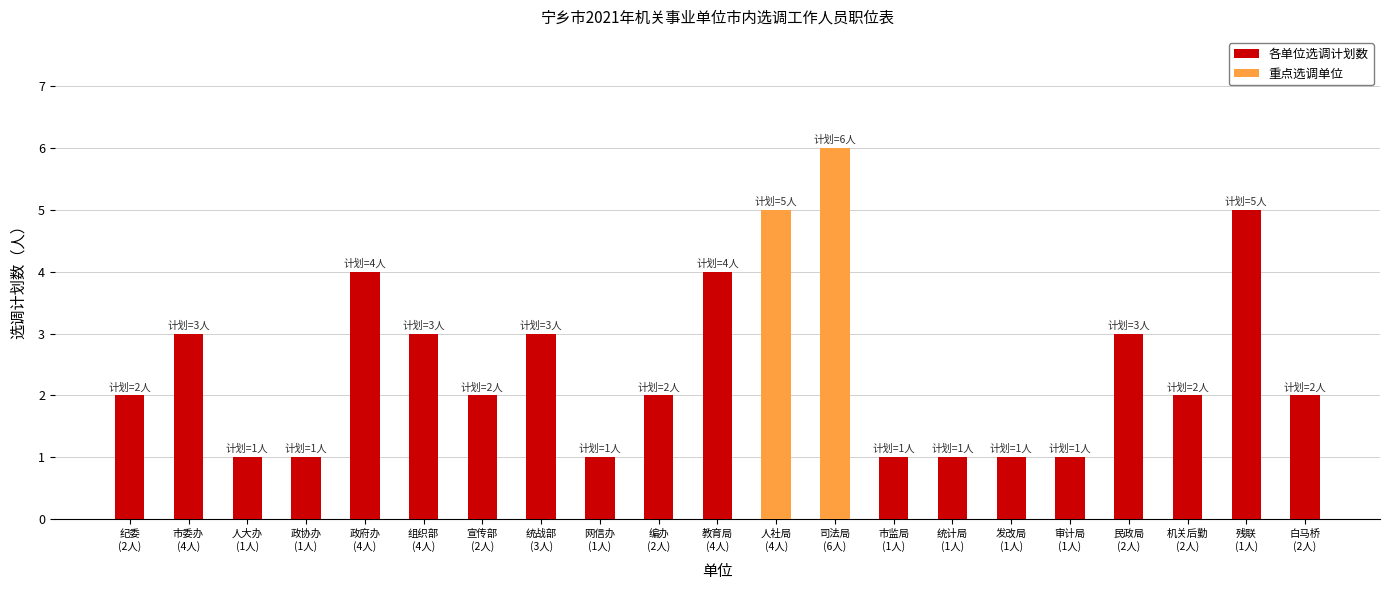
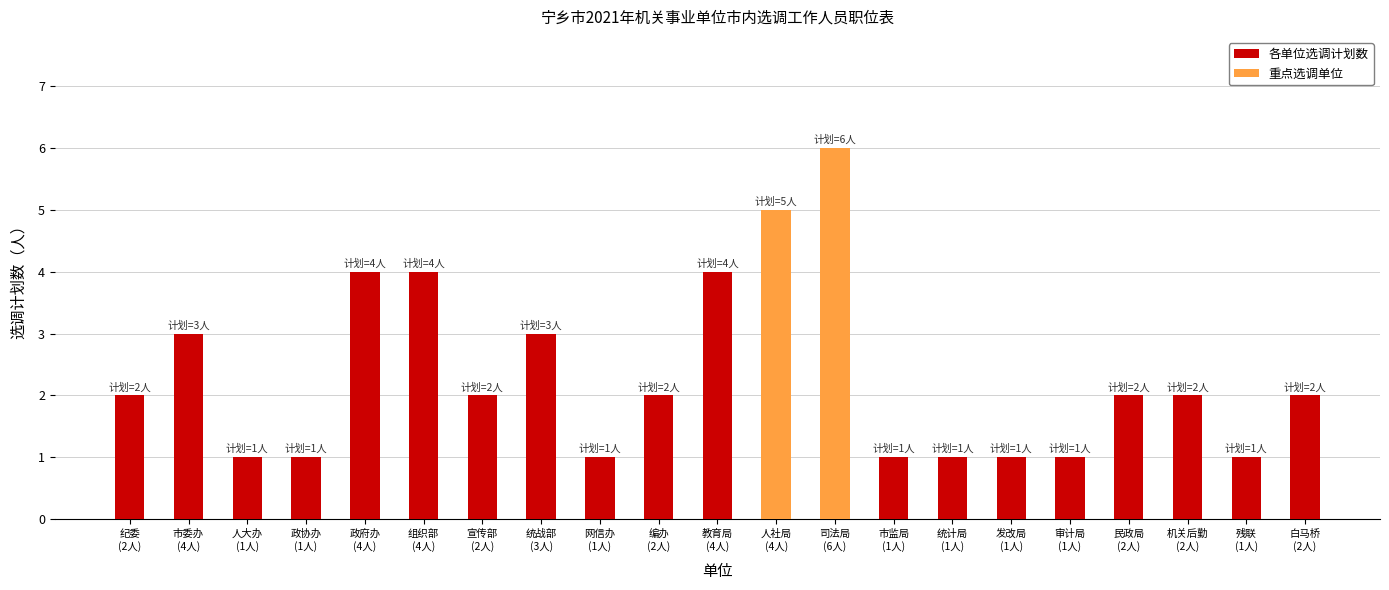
各单位选调计划数, 组织部 (4人): 3人 -> 4人
各单位选调计划数, 民政局 (2人): 3人 -> 2人
各单位选调计划数, 残联 (1人): 5人 -> 1人
